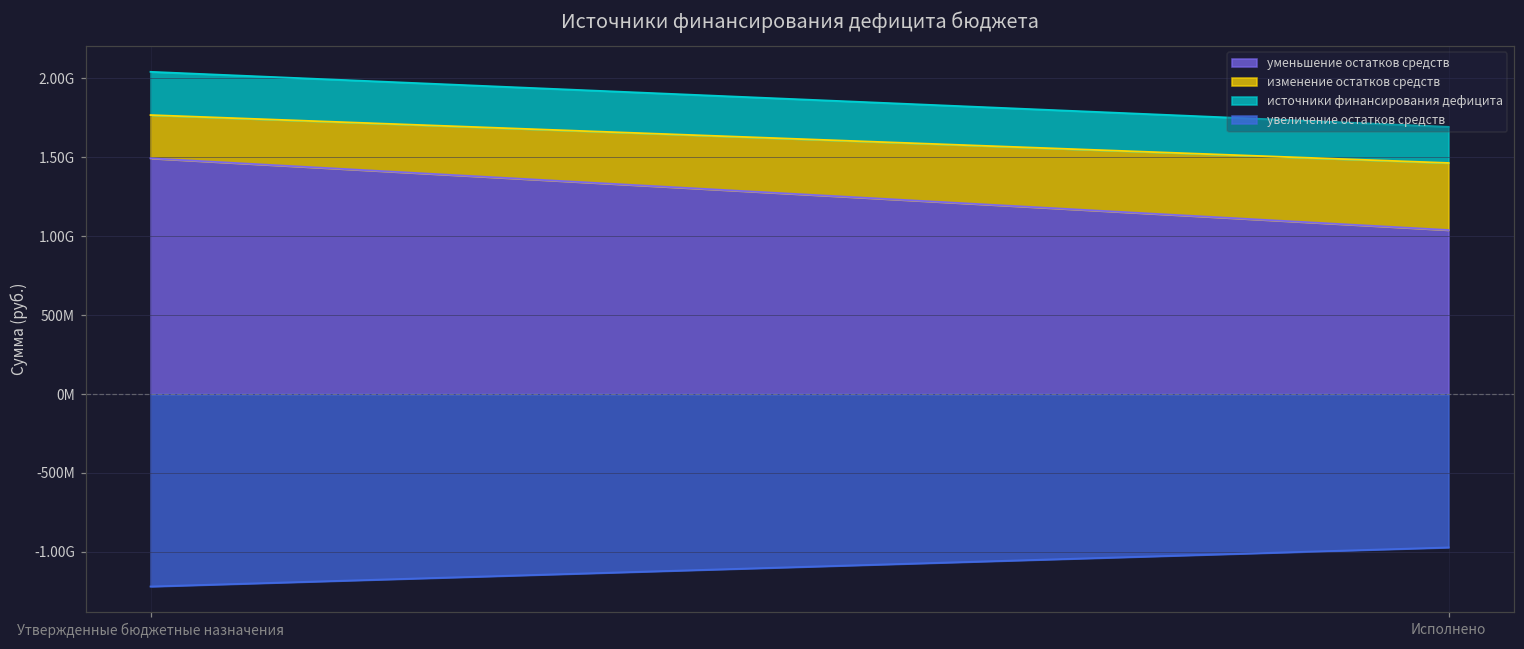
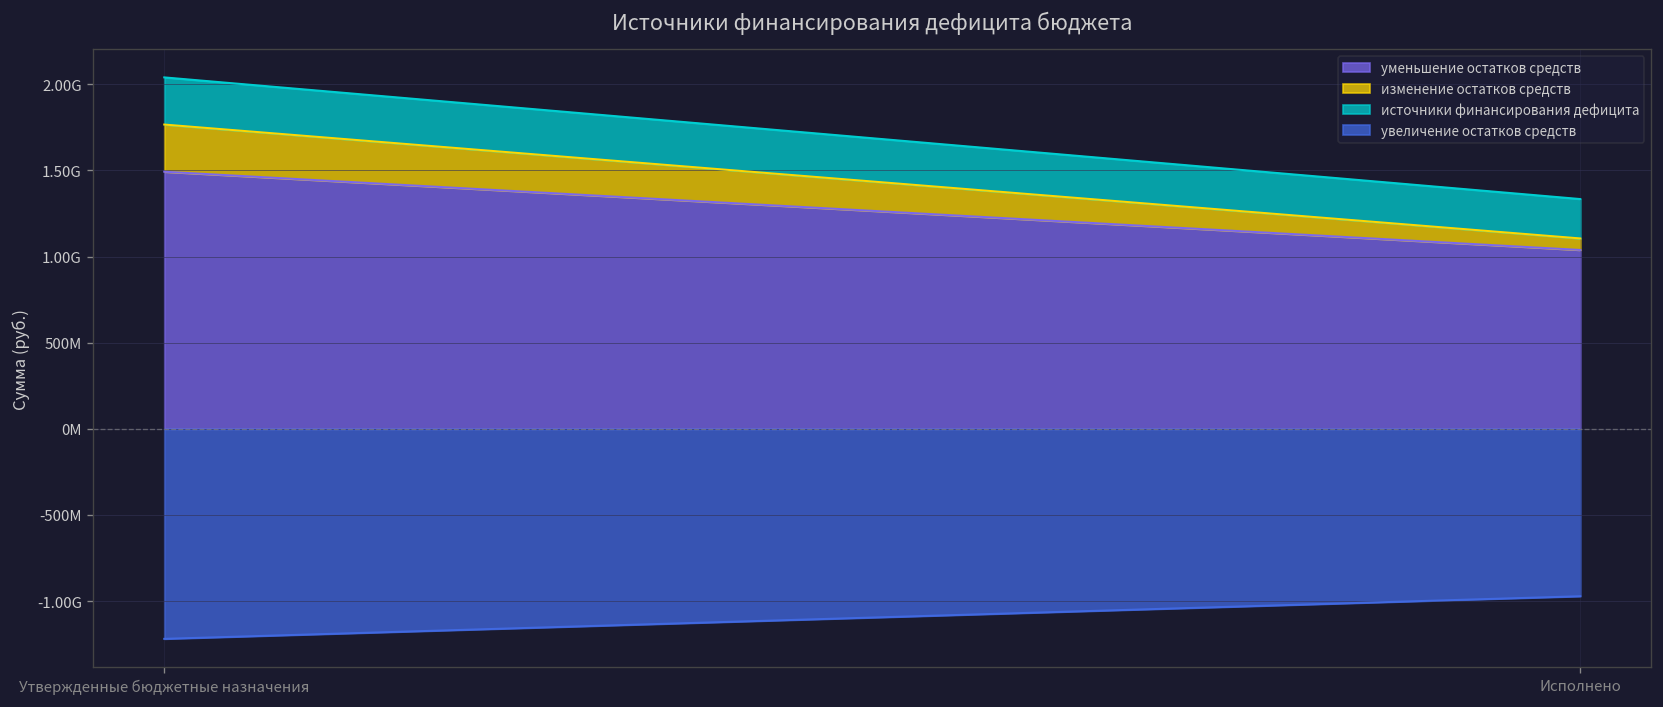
изменение остатков средств, Исполнено: 420000000 -> 70000000
